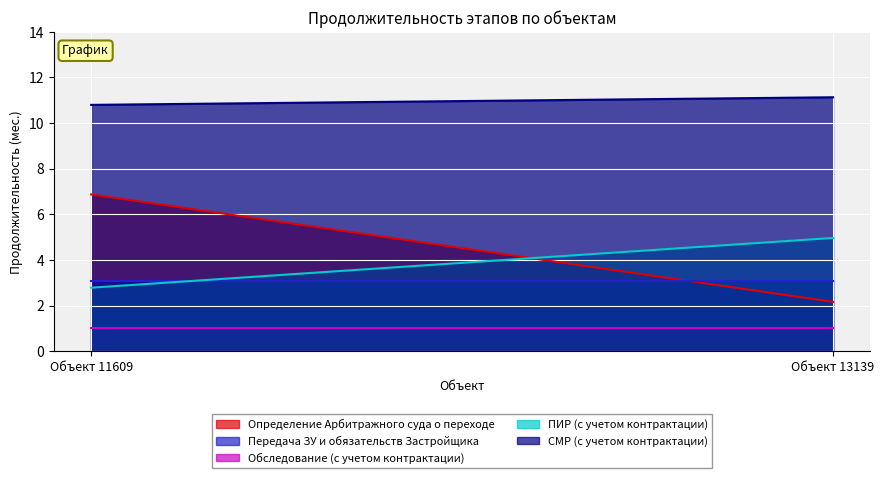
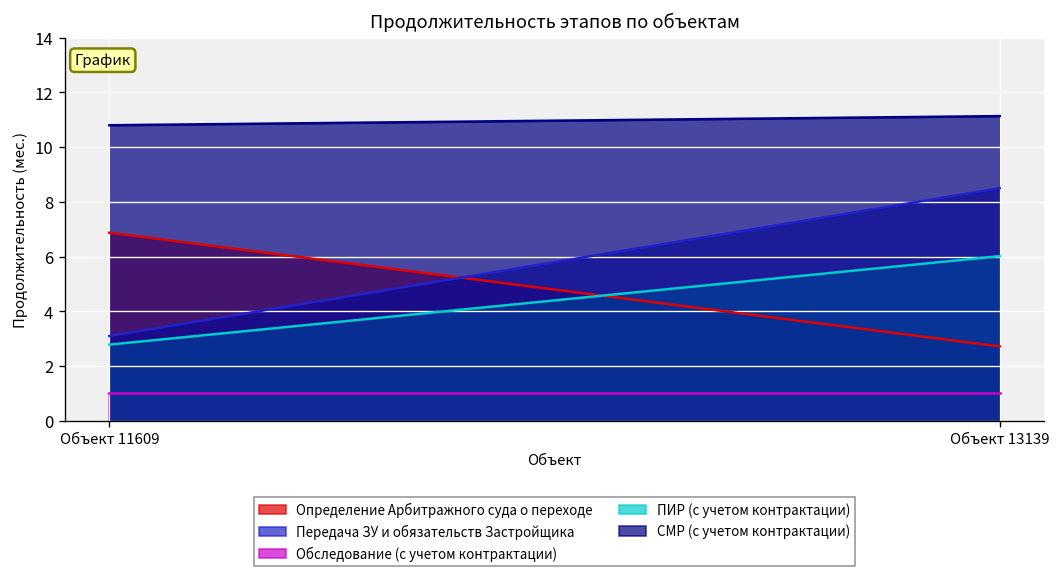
Определение Арбитражного суда о переходе, Объект 13139: 2.2 -> 2.7
Передача ЗУ и обязательств Застройщика, Объект 13139: 3.1 -> 8.5
ПИР (с учетом контрактации), Объект 13139: 5.0 -> 6.0
